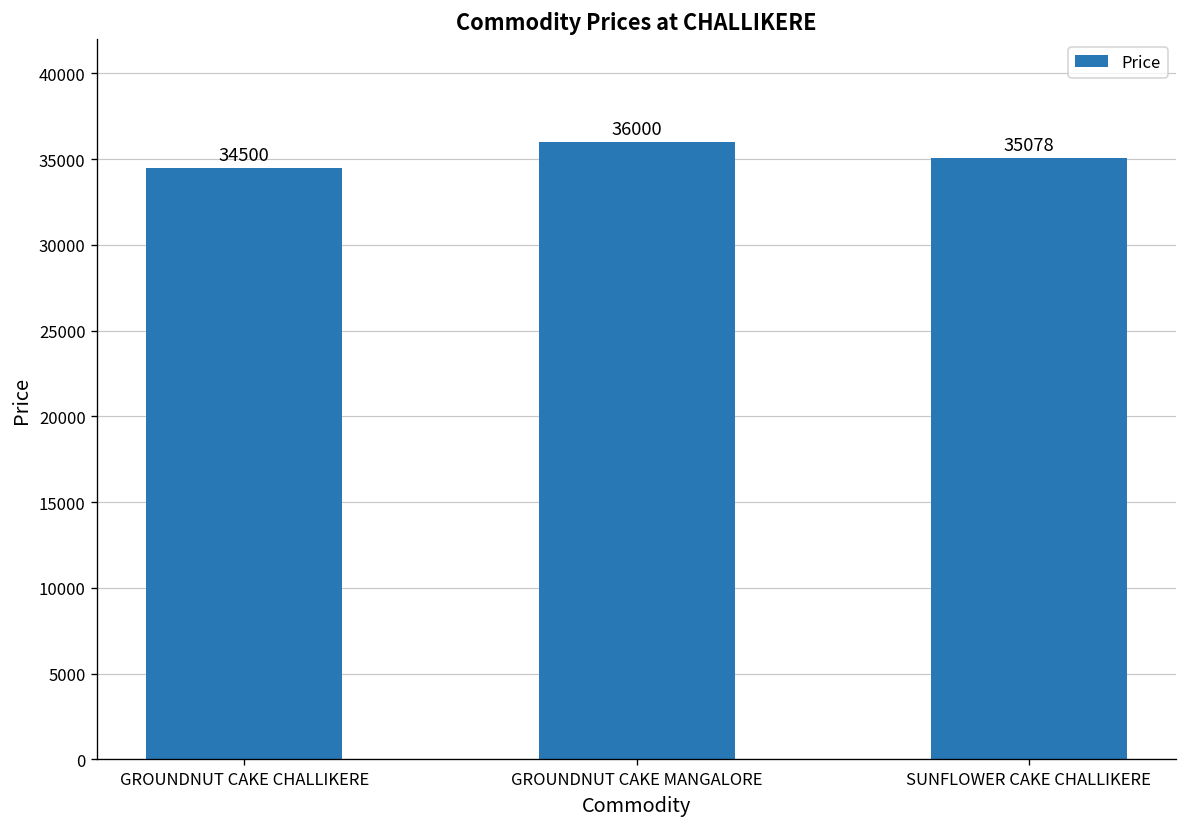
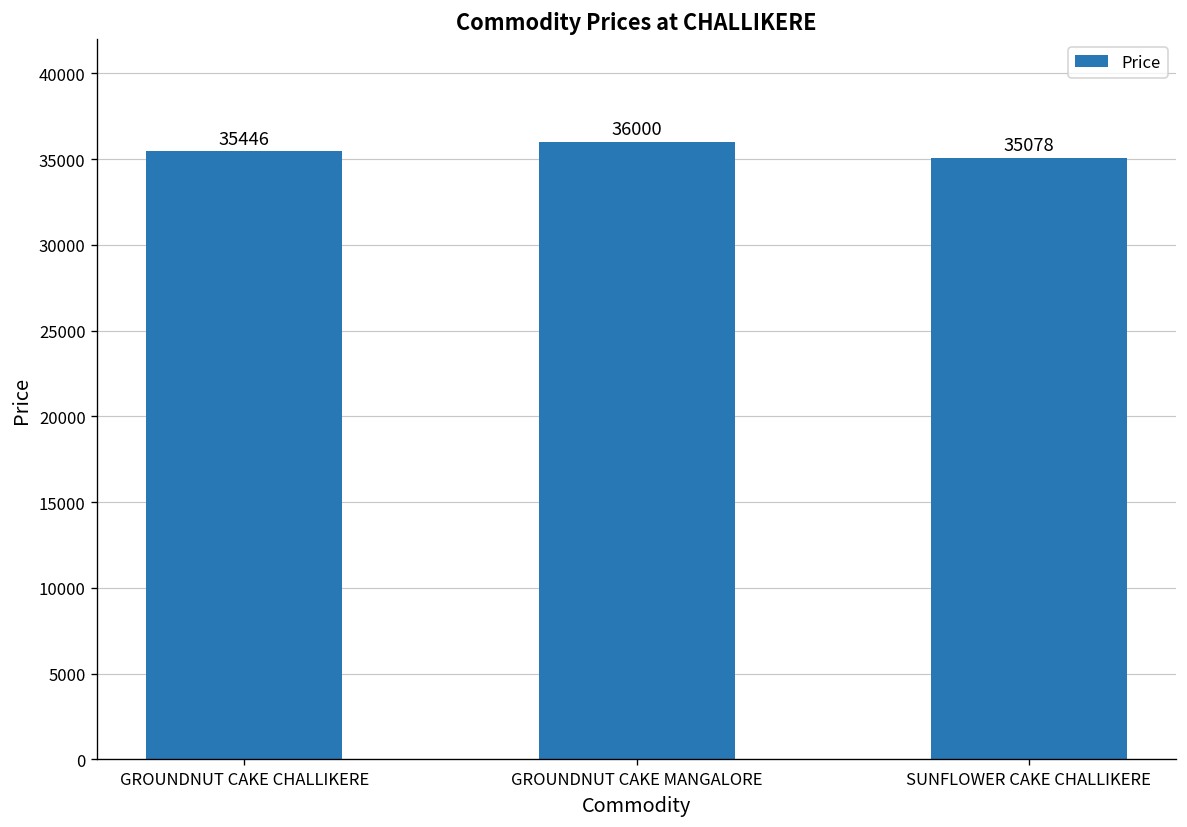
GROUNDNUT CAKE CHALLIKERE: 34500 -> 35446
